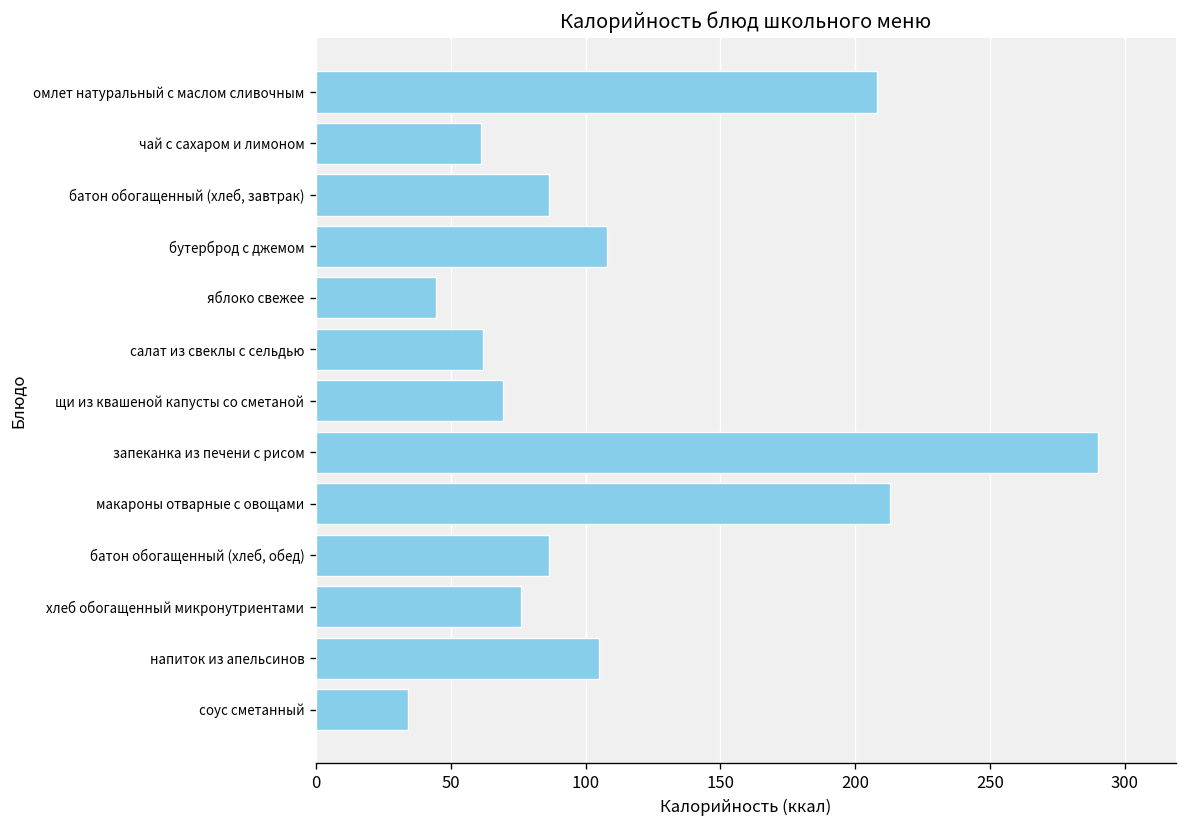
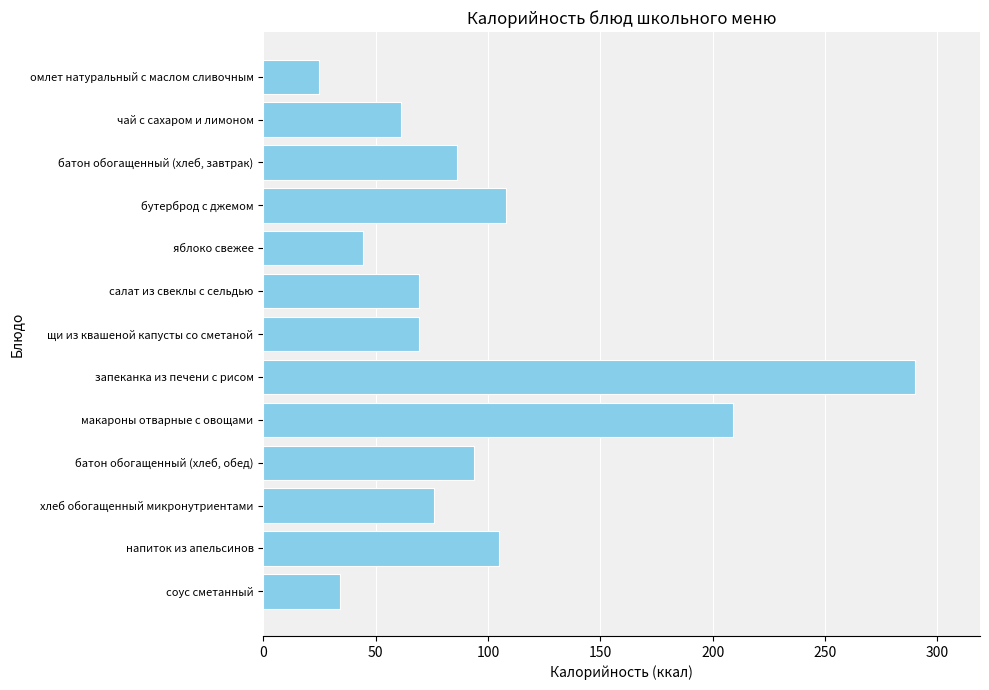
омлет натуральный с маслом сливочным: 208 -> 25
салат из свеклы с сельдью: 62 -> 69
макароны отварные с овощами: 213 -> 209
батон обогащенный (хлеб, обед): 86 -> 94
